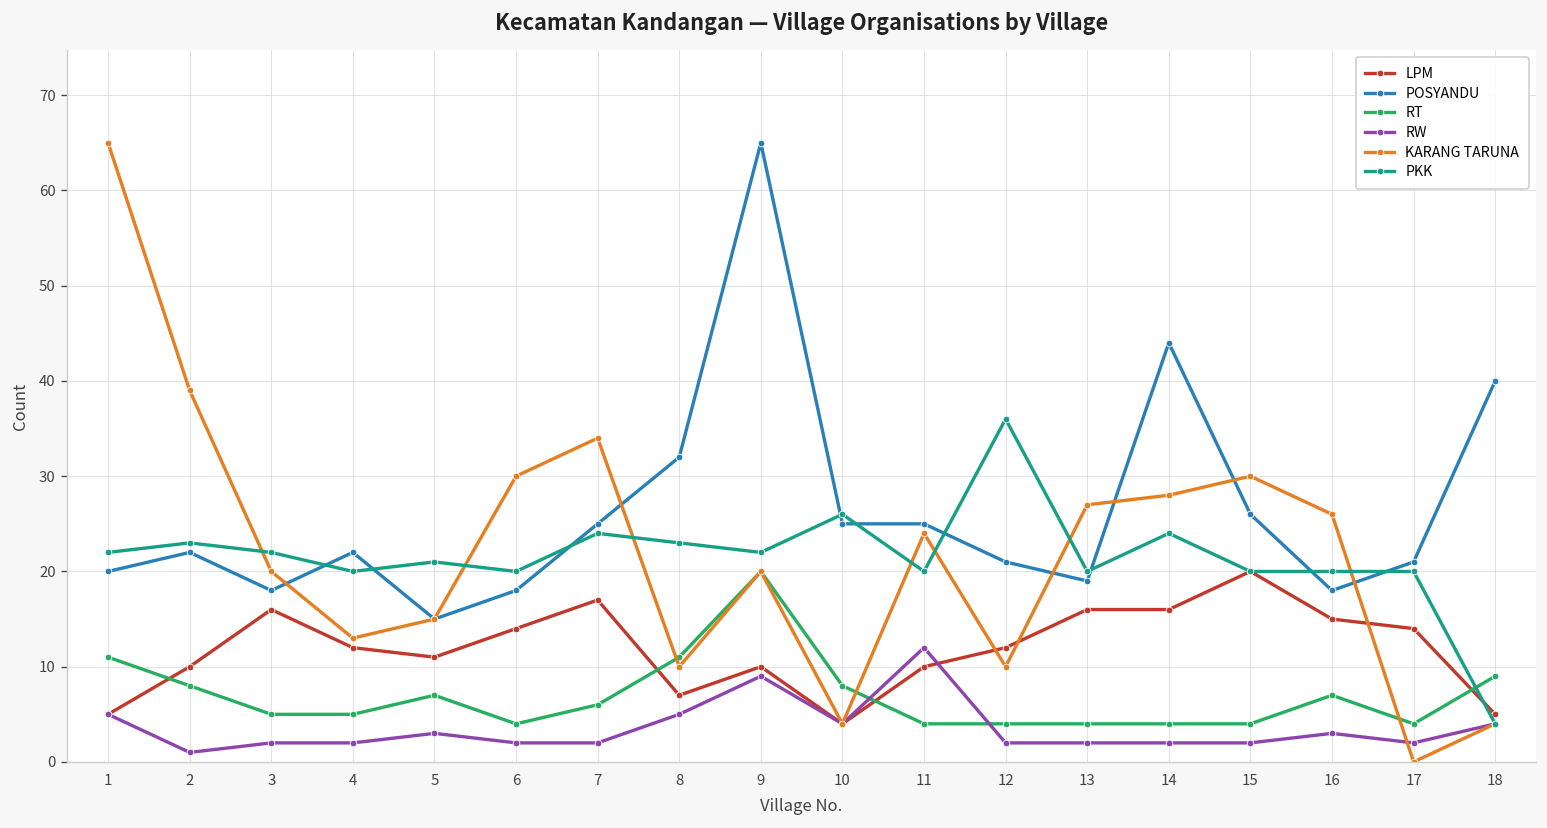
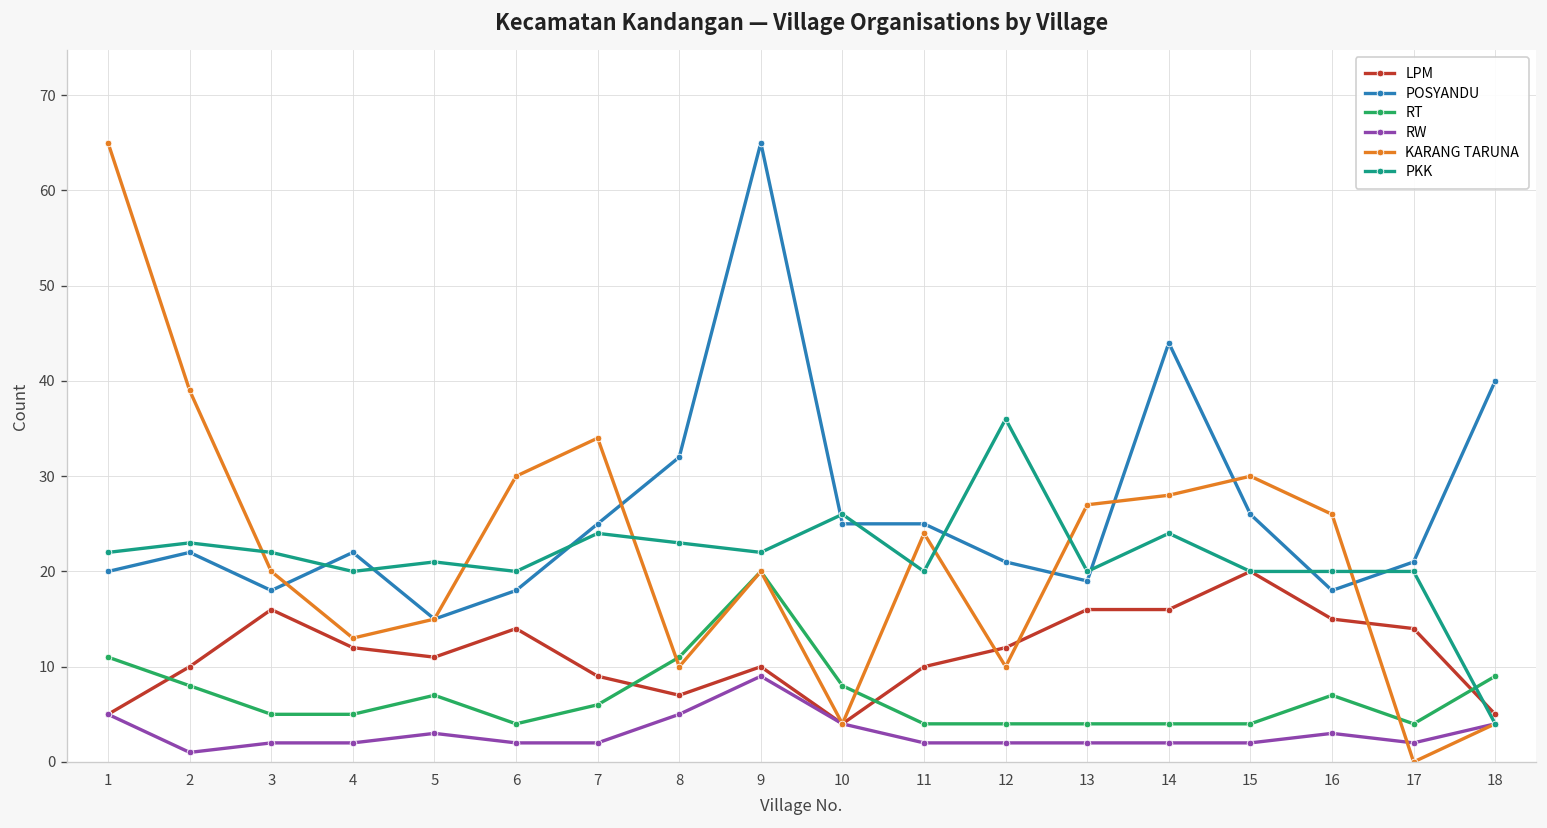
LPM, 7: 17 -> 9
RW, 11: 12 -> 2
